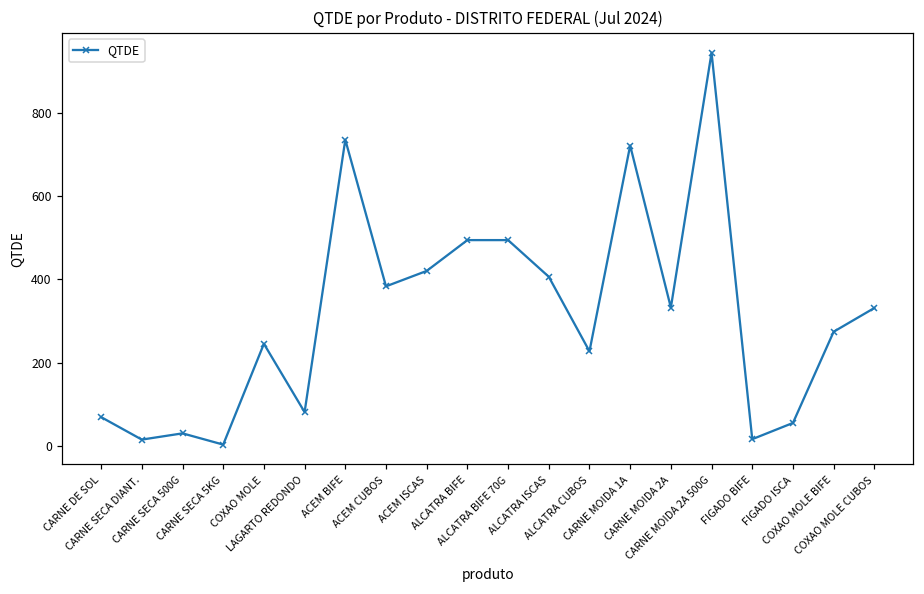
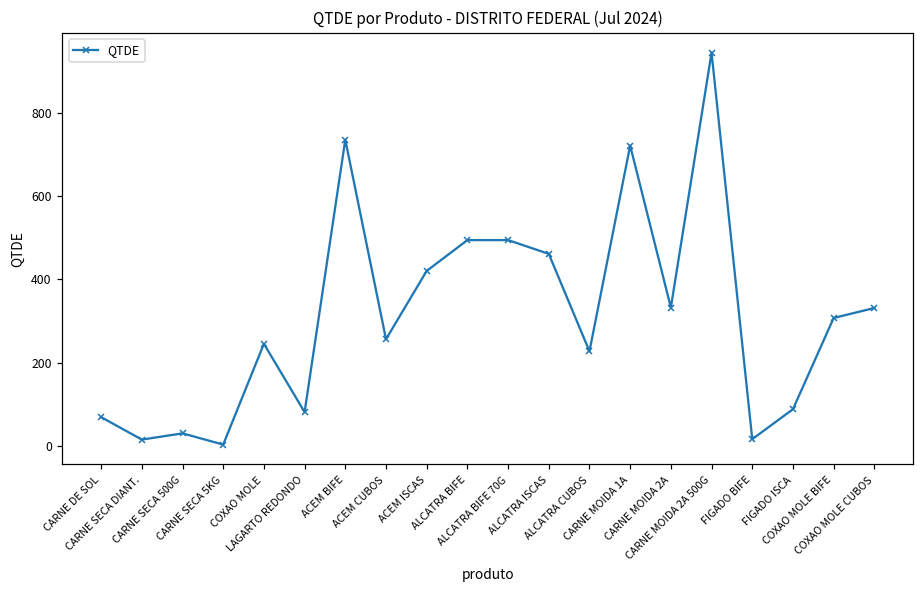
ACEM CUBOS: 380 -> 260
ALCATRA ISCAS: 410 -> 460
FIGADO ISCA: 60 -> 90
COXAO MOLE BIFE: 270 -> 310
